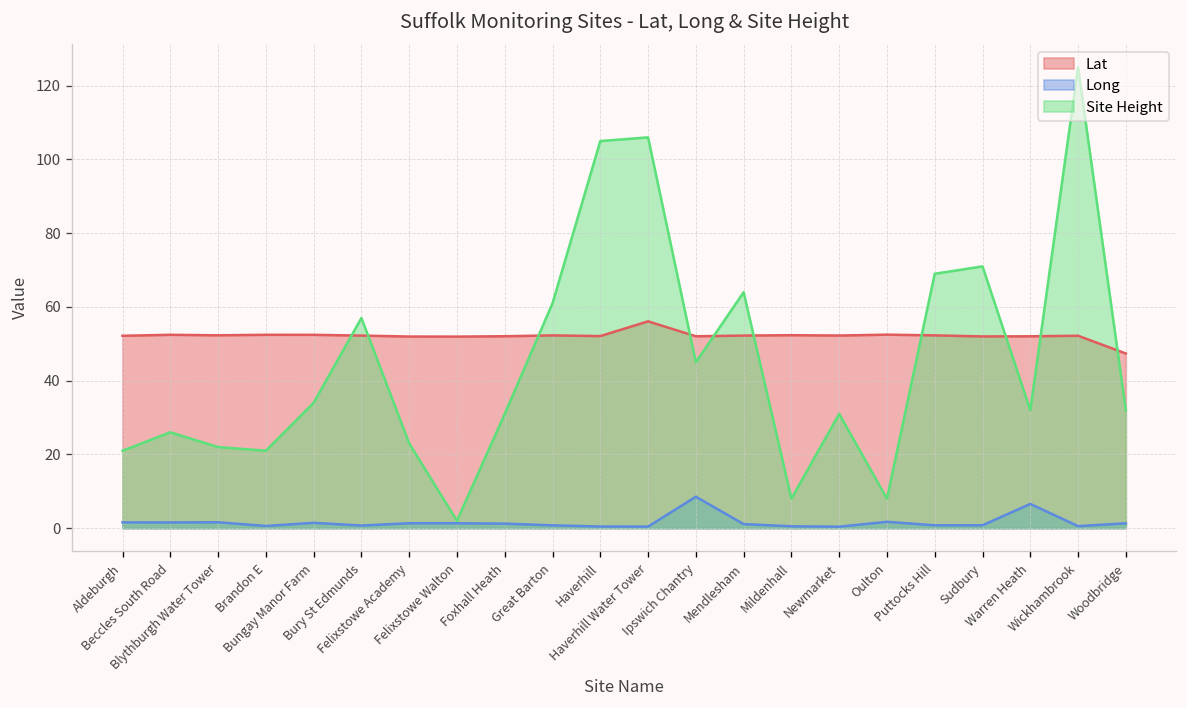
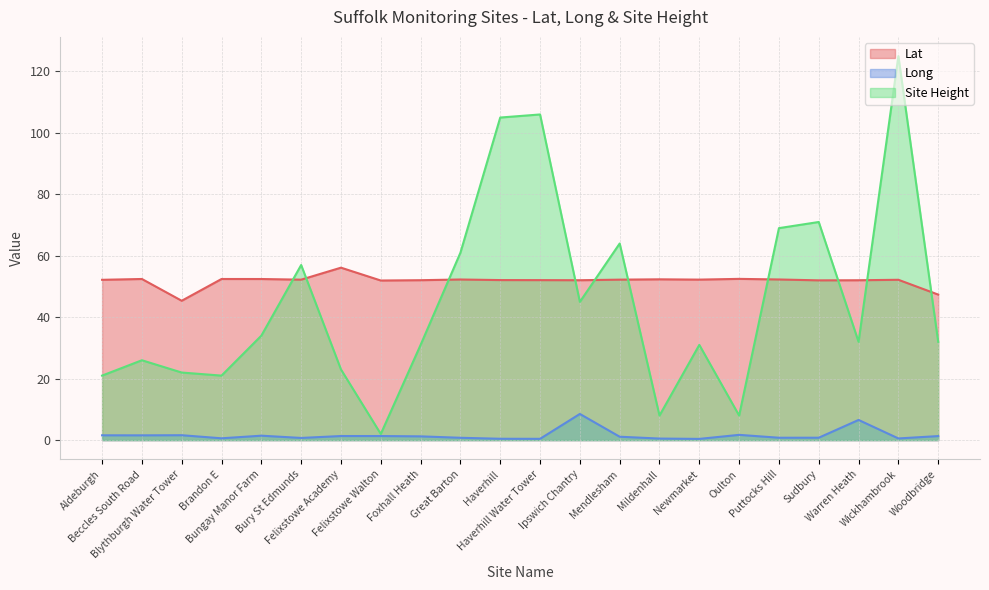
Lat, Blythburgh Water Tower: 52 -> 45
Lat, Felixstowe Academy: 52 -> 56
Lat, Haverhill Water Tower: 56 -> 52
